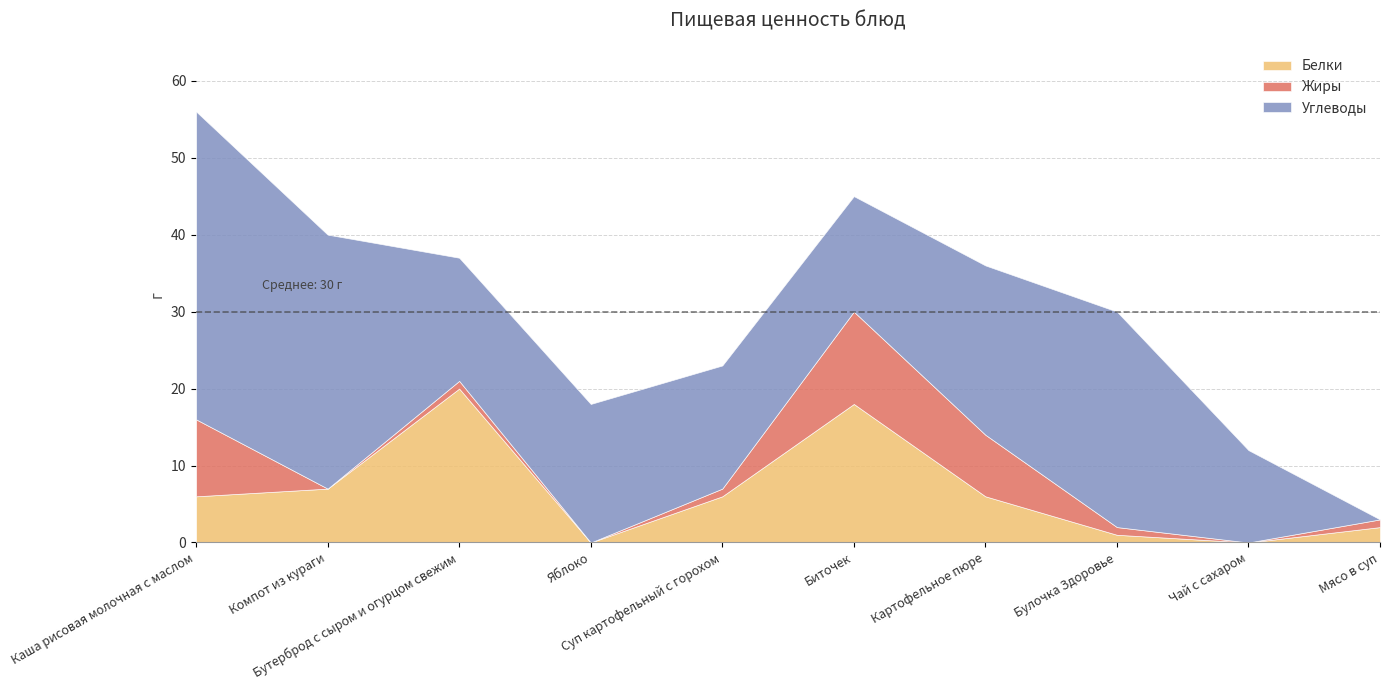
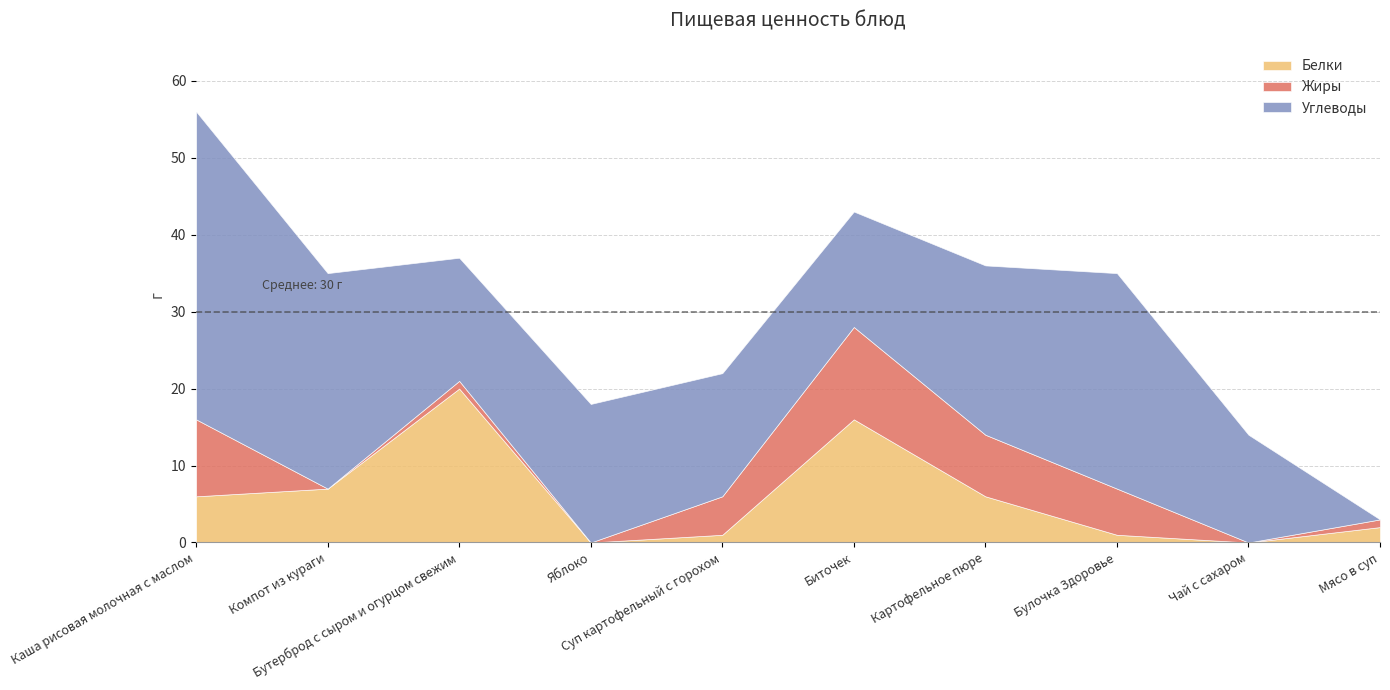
Углеводы, Компот из кураги: 33 -> 28
Белки, Суп картофельный с горохом: 6 -> 1
Жиры, Суп картофельный с горохом: 1 -> 5
Белки, Биточек: 18 -> 16
Жиры, Булочка Здоровье: 1 -> 6
Углеводы, Чай с сахаром: 12 -> 14
